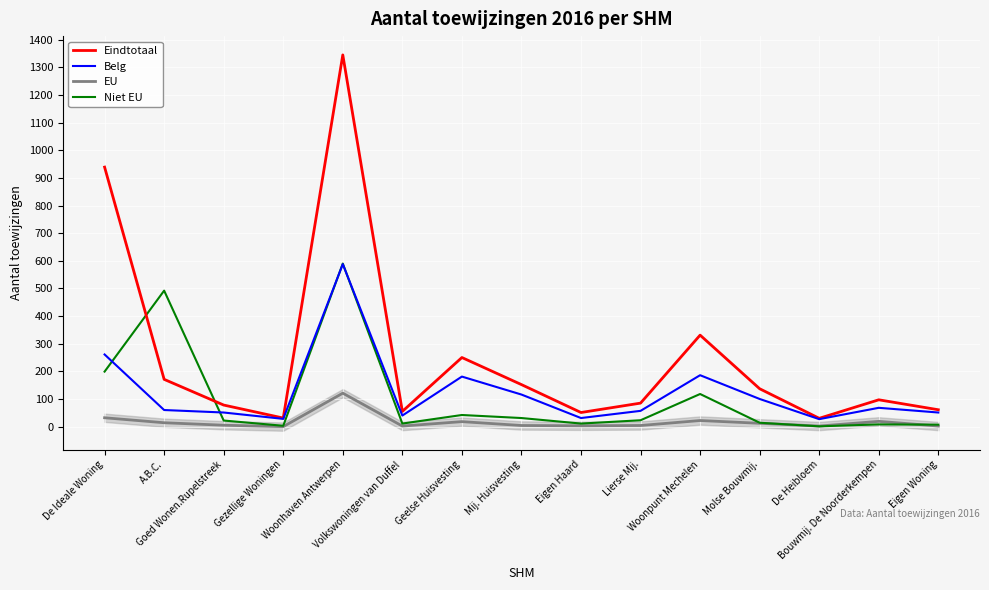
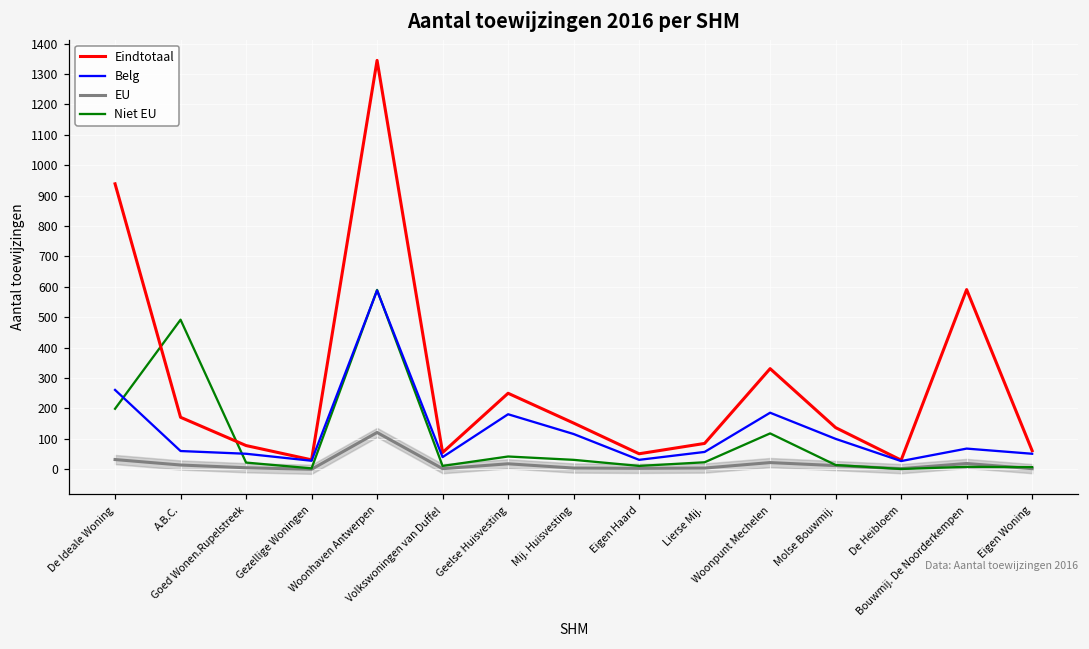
Eindtotaal, Bouwmij. De Noorderkempen: 100 -> 590
